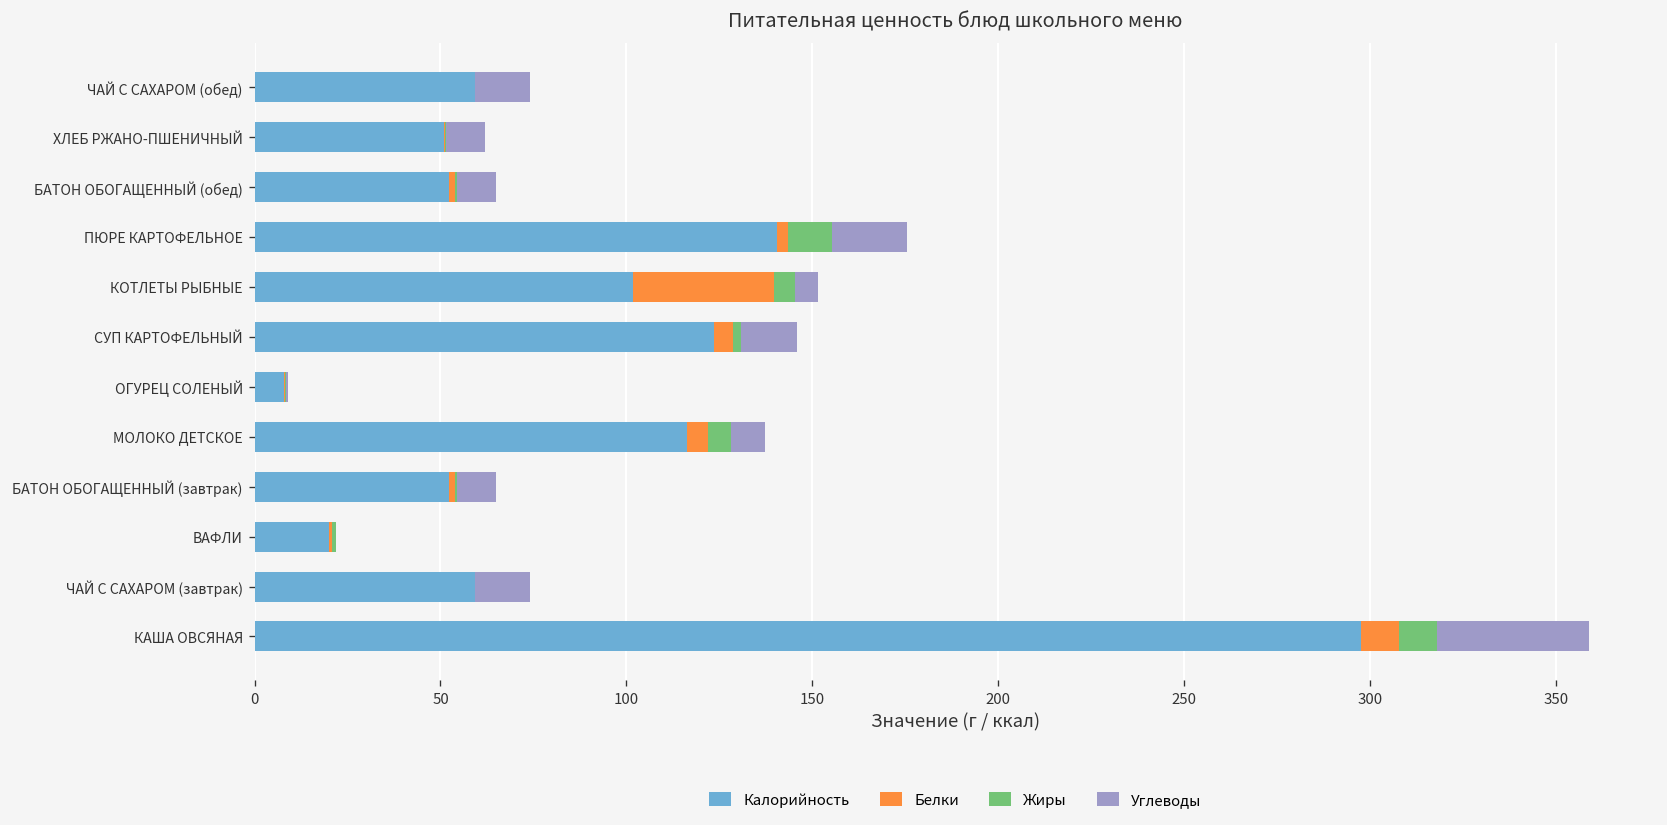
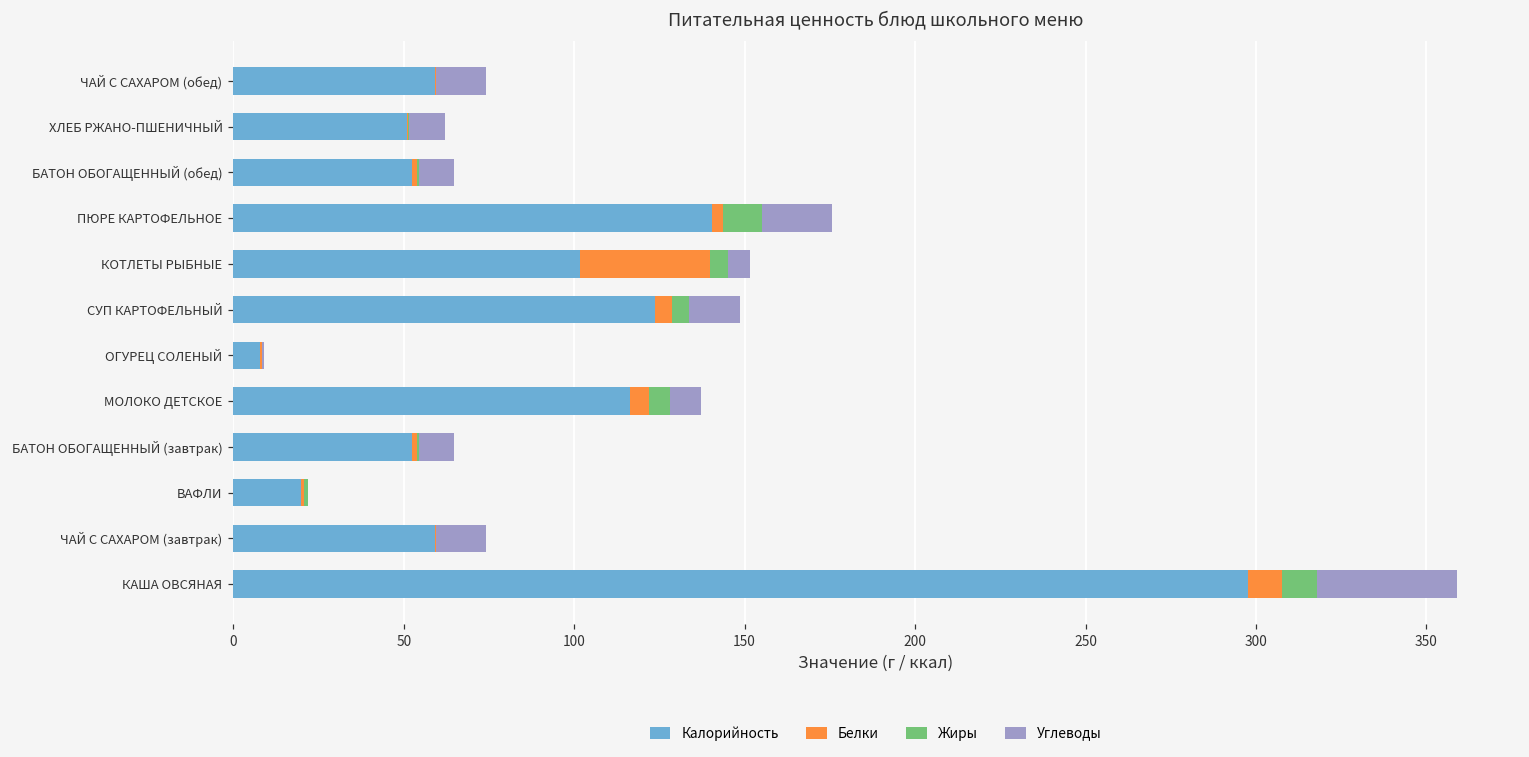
Жиры, СУП КАРТОФЕЛЬНЫЙ: 2 -> 5
